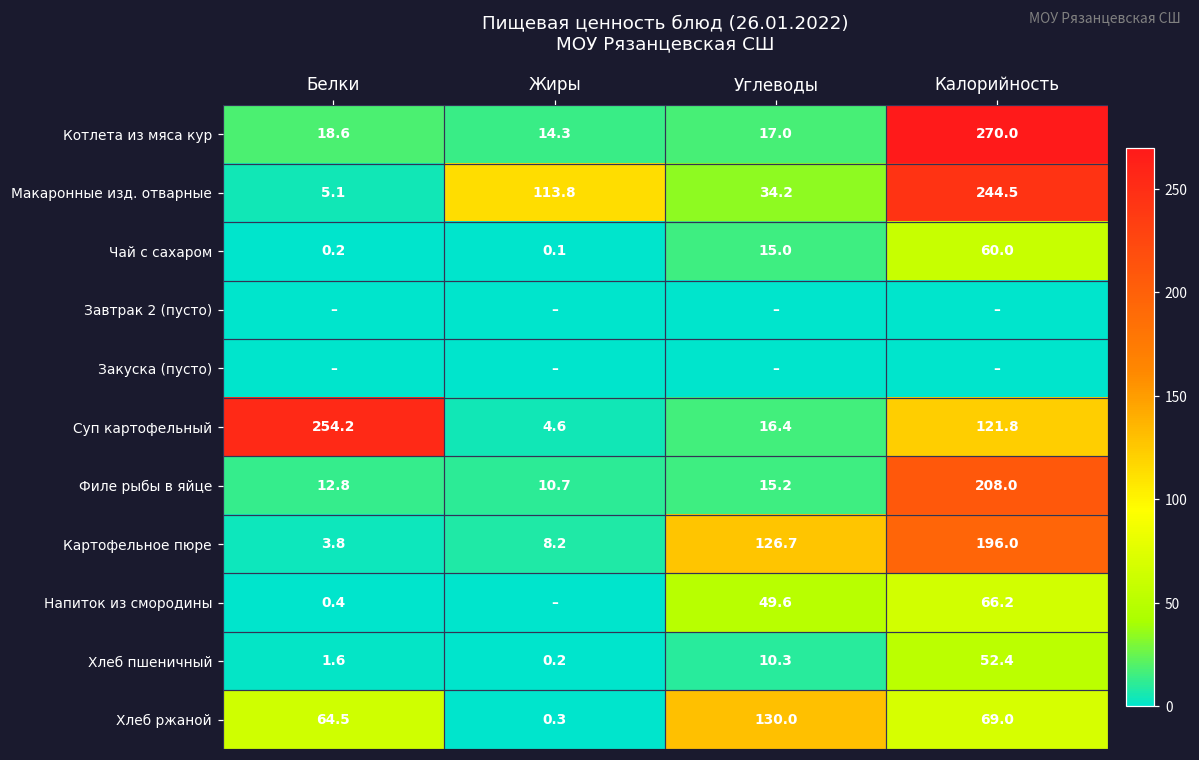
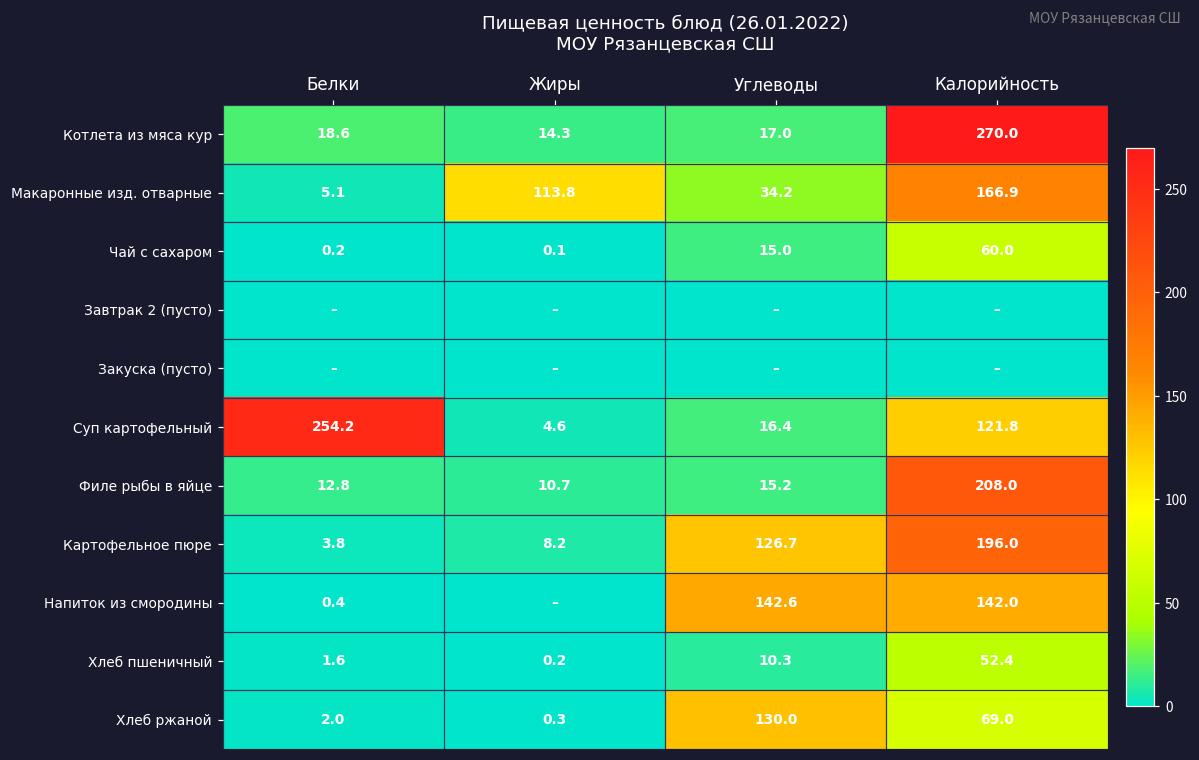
Макаронные изд. отварные, Калорийность: 244.5 -> 166.9
Напиток из смородины, Углеводы: 49.6 -> 142.6
Напиток из смородины, Калорийность: 66.2 -> 142.0
Хлеб ржаной, Белки: 64.5 -> 2.0
